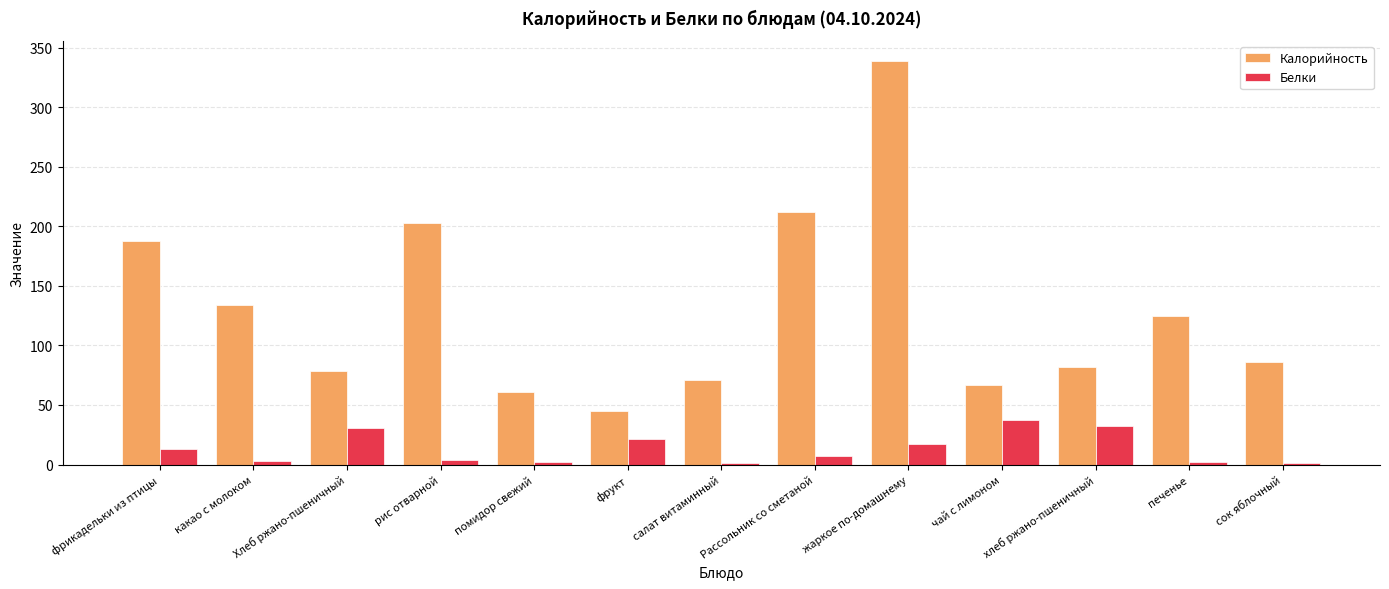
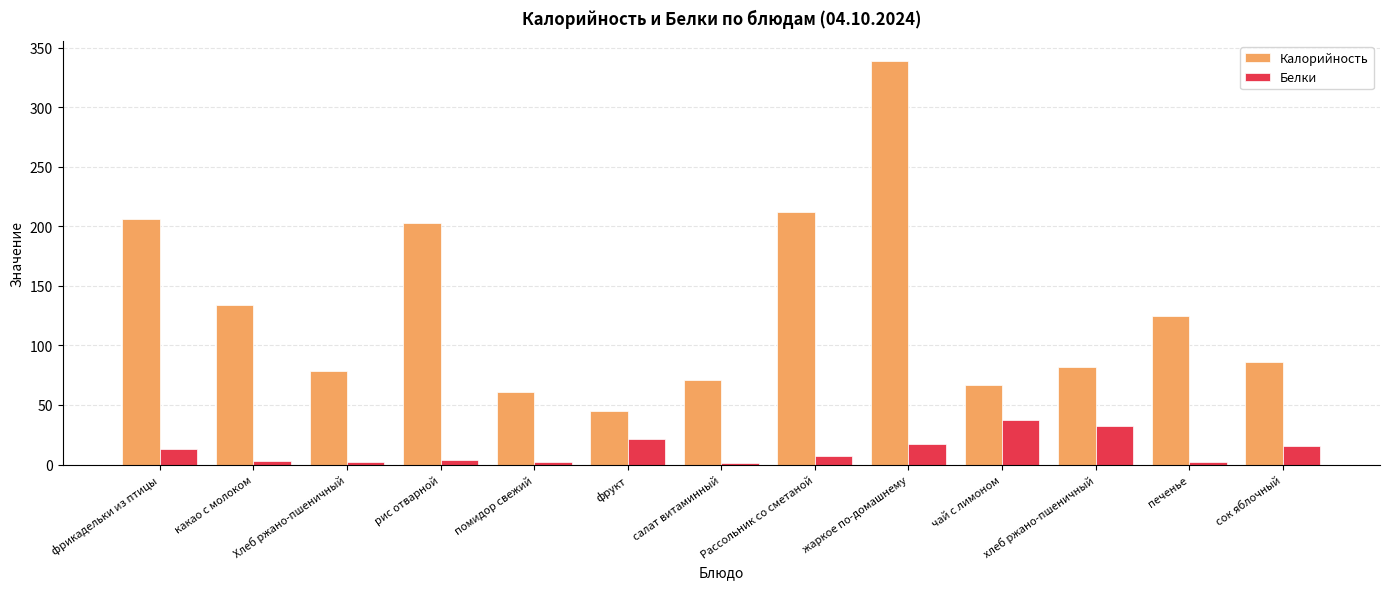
Калорийность, фрикадельки из птицы: 188 -> 206
Белки, Хлеб ржано-пшеничный: 30 -> 2
Белки, сок яблочный: 1 -> 16
